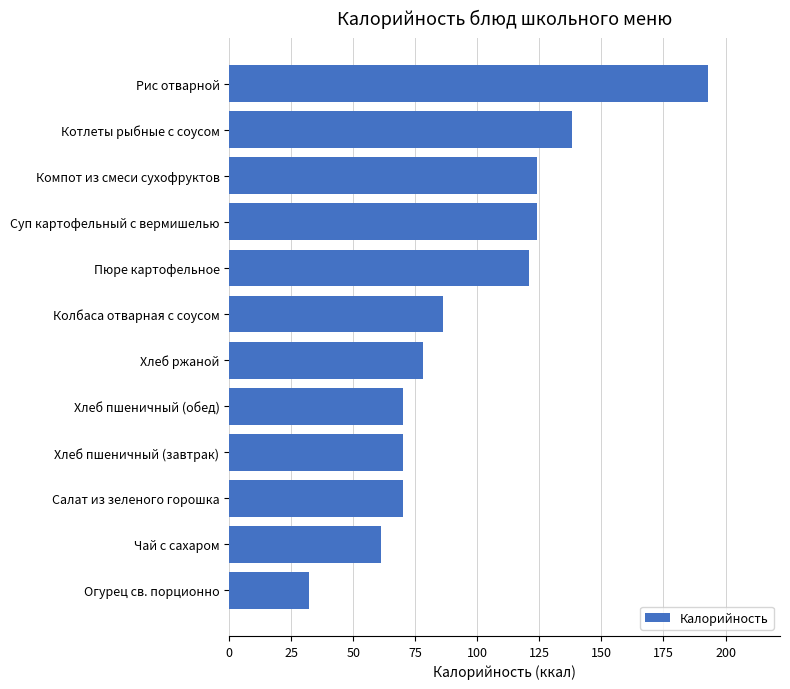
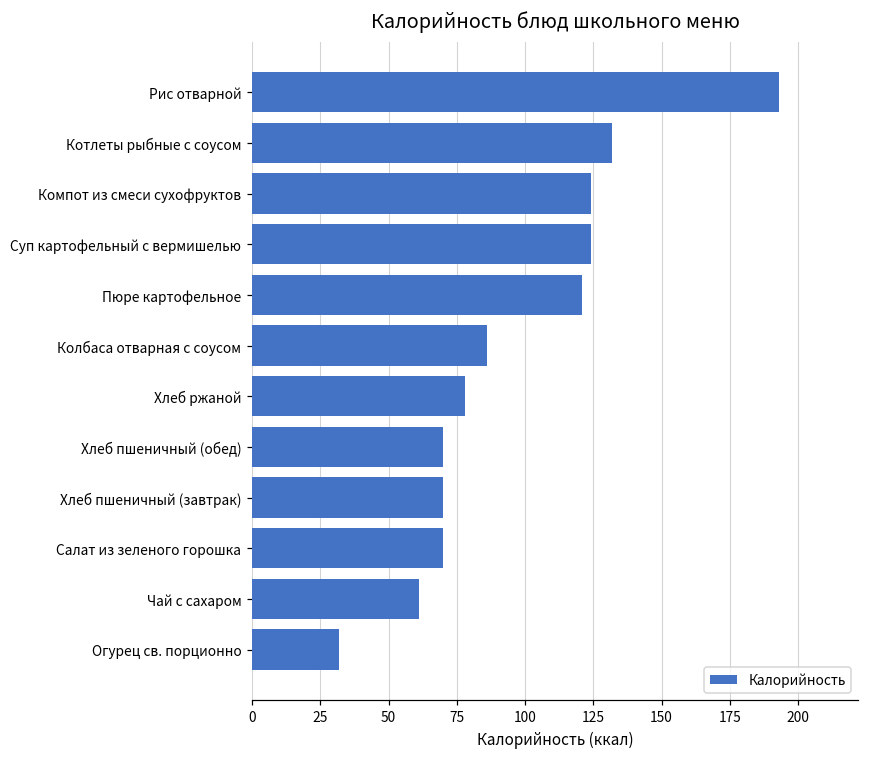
Котлеты рыбные с соусом: 138 -> 132
